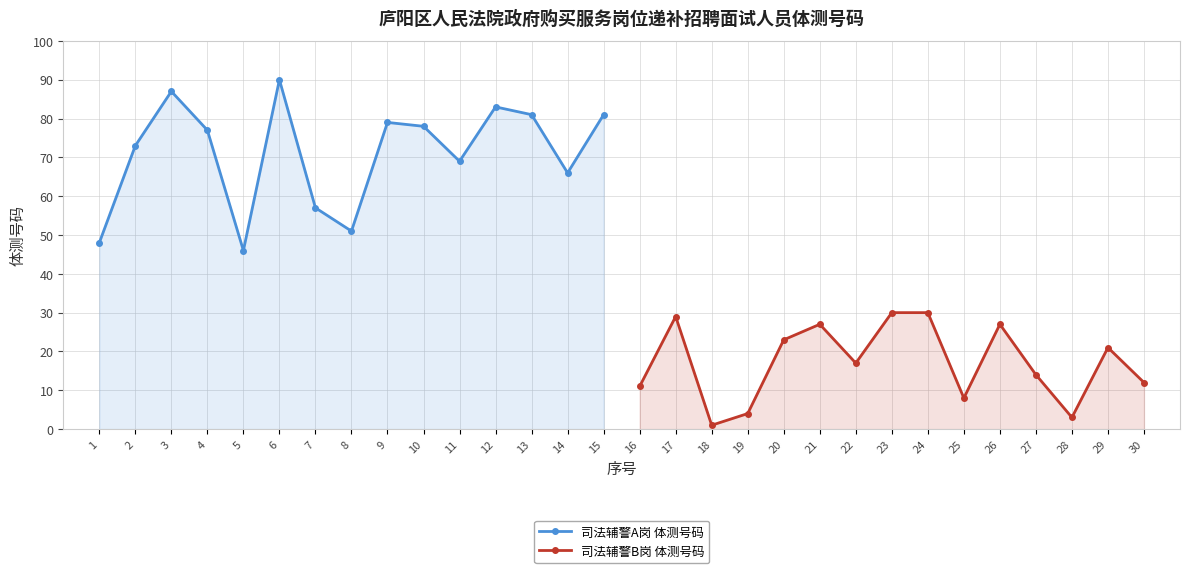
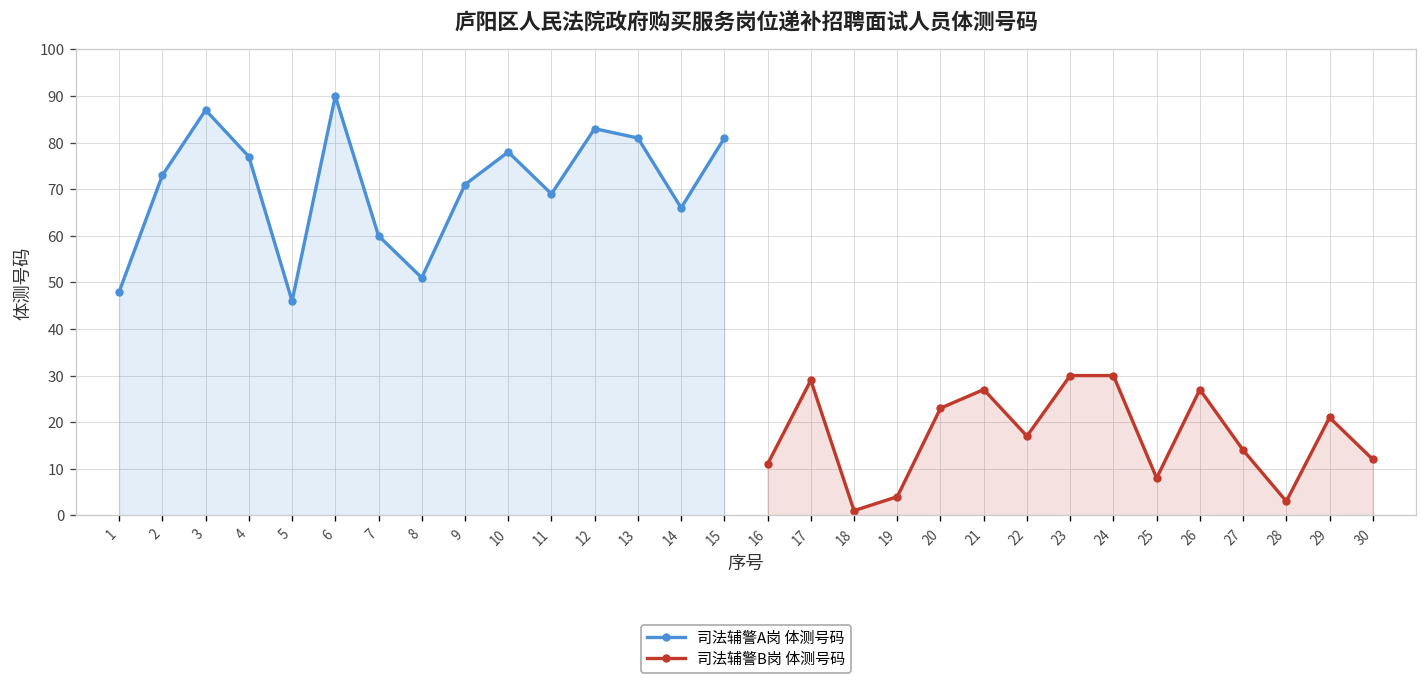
司法辅警A岗 体测号码, 7: 57 -> 60
司法辅警A岗 体测号码, 9: 79 -> 71
